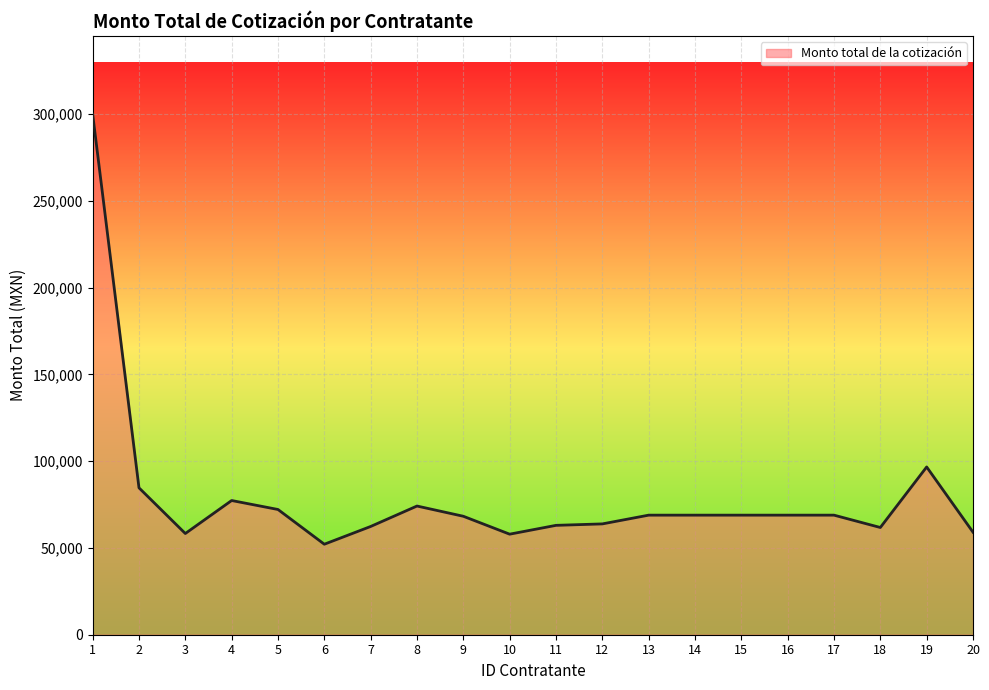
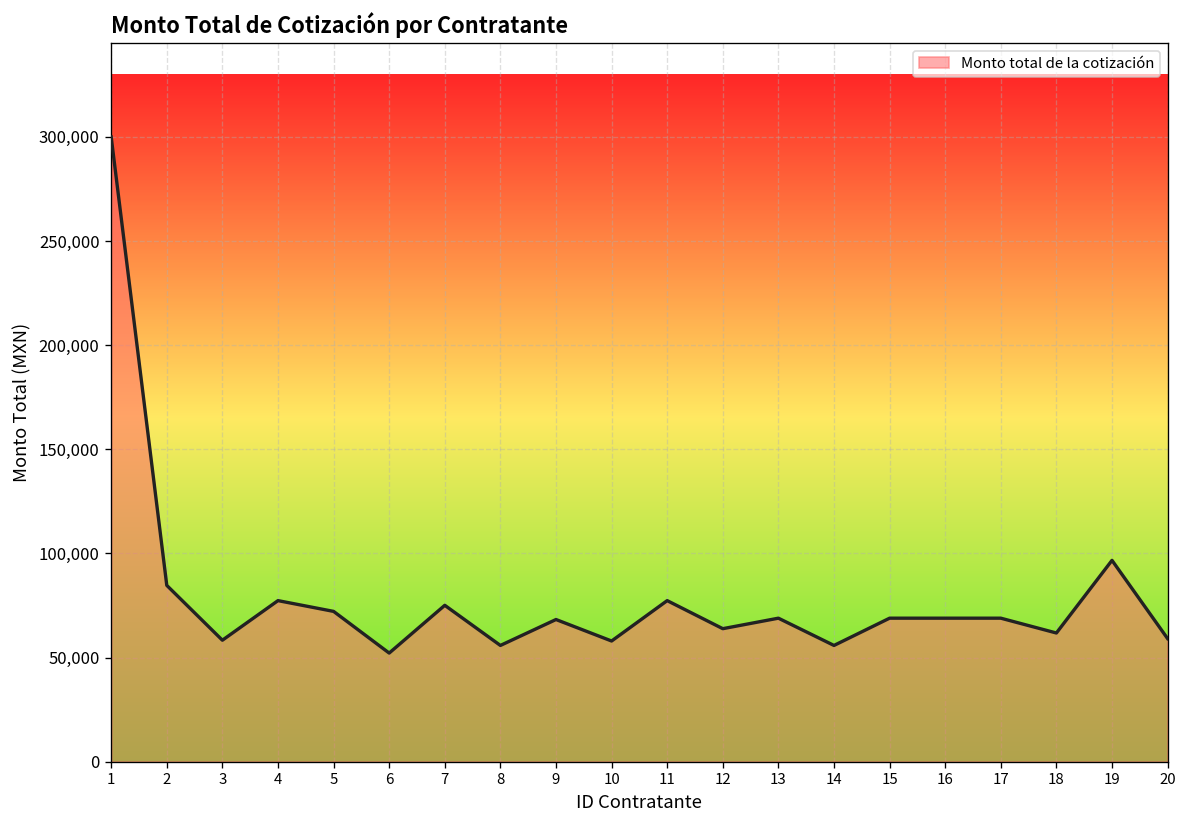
7: 62,000 -> 75,000
8: 74,000 -> 56,000
11: 63,000 -> 77,000
14: 69,000 -> 56,000
